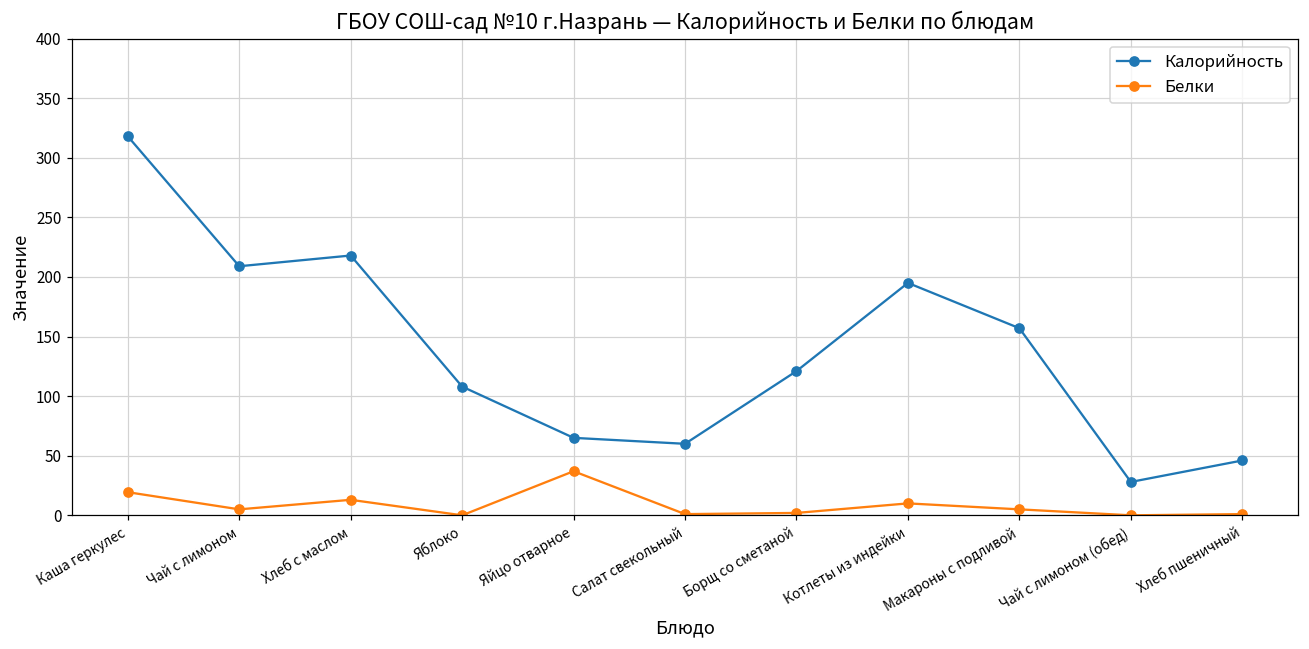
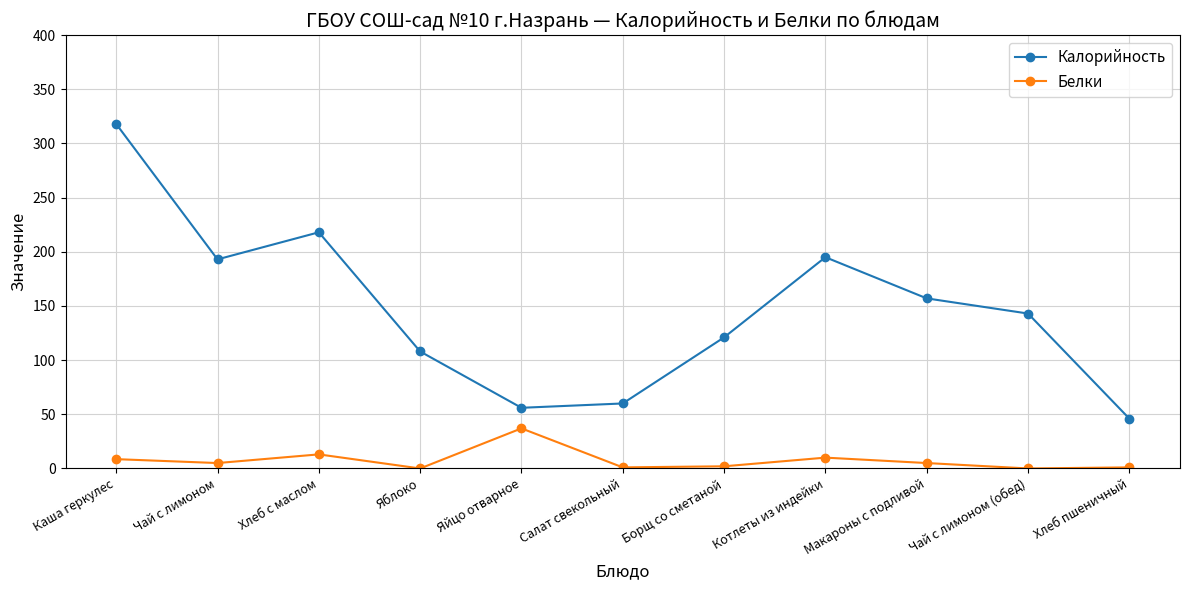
Белки, Каша геркулес: 19 -> 9
Калорийность, Чай с лимоном: 209 -> 193
Калорийность, Яйцо отварное: 65 -> 56
Калорийность, Чай с лимоном (обед): 28 -> 143
